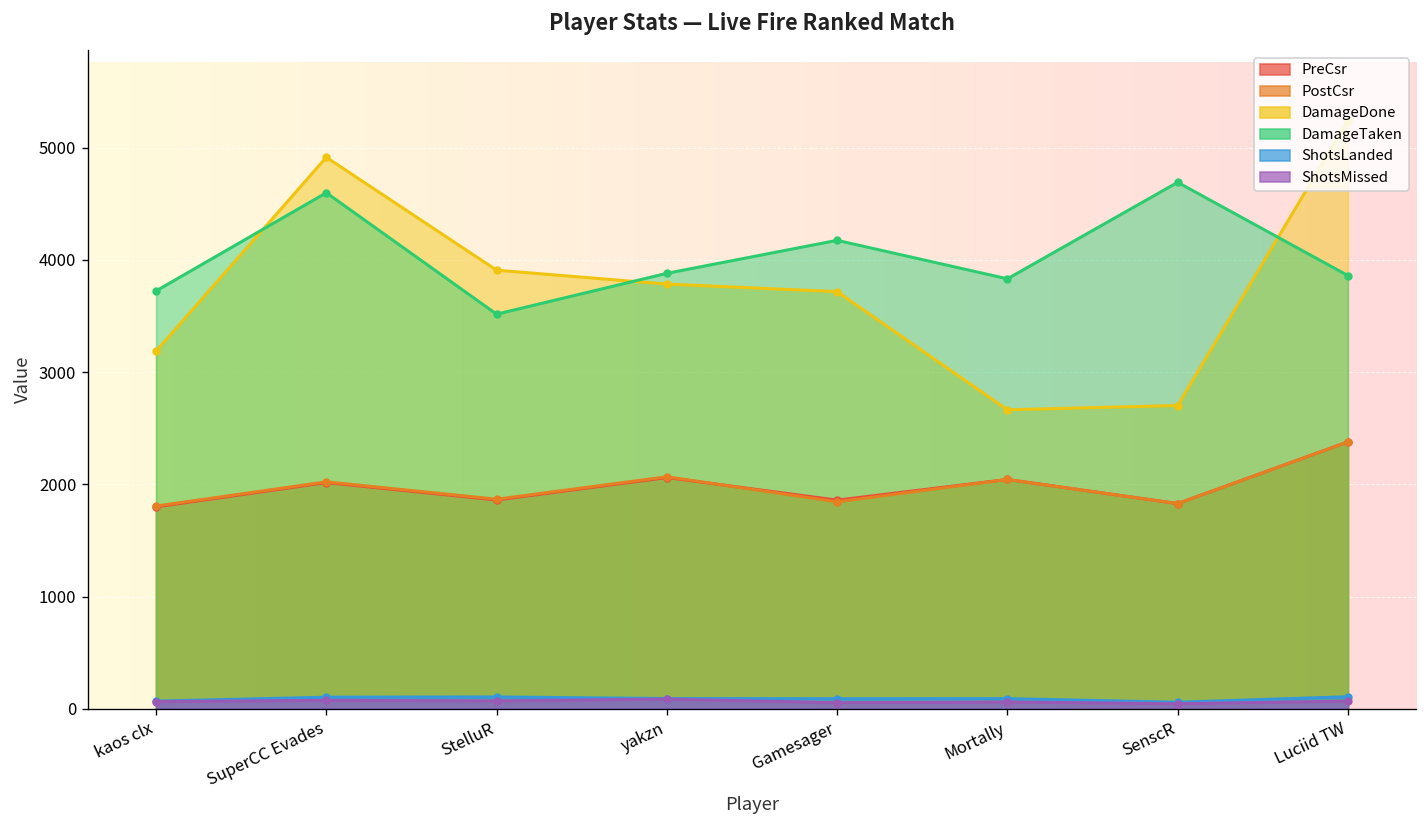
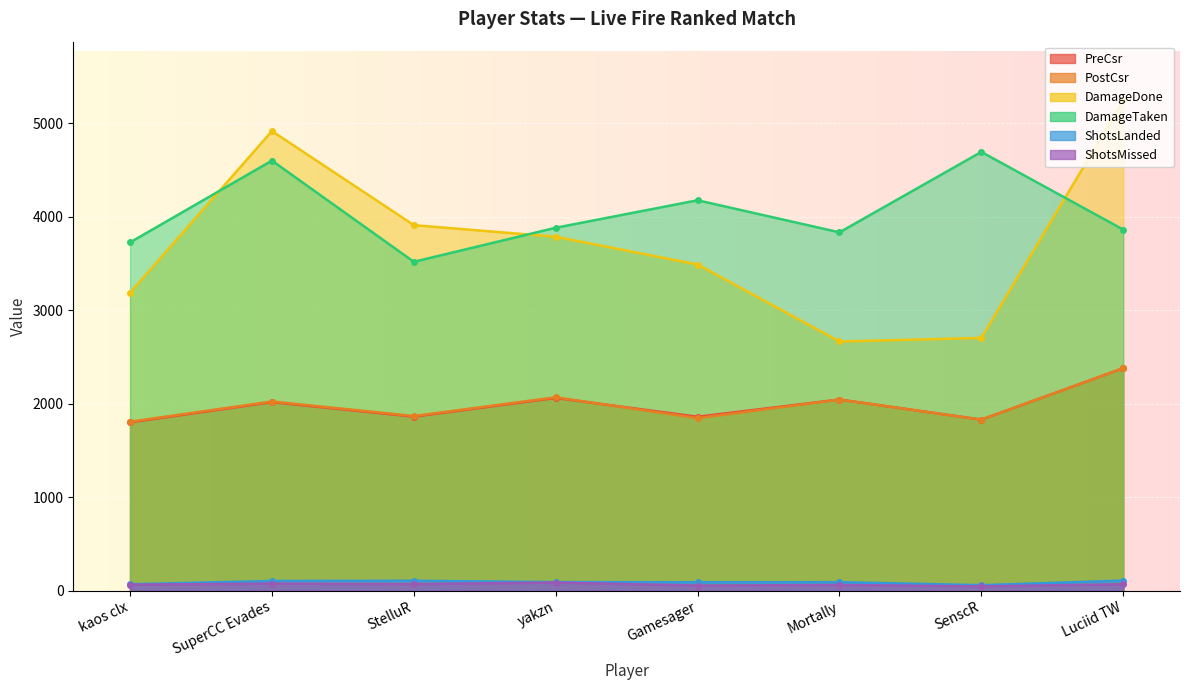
DamageDone, Gamesager: 3700 -> 3500
